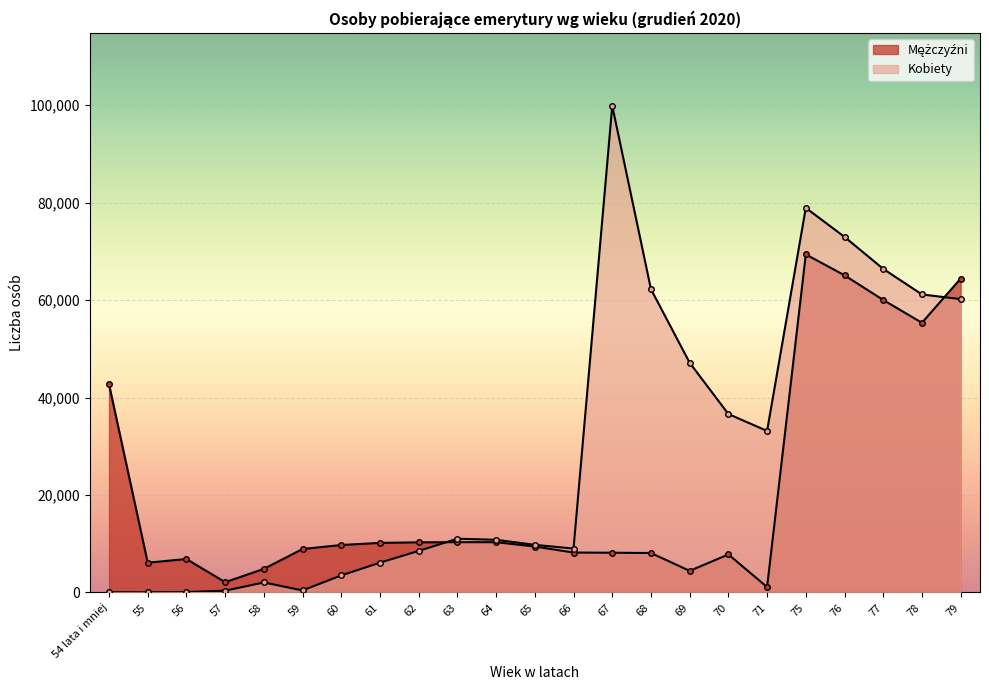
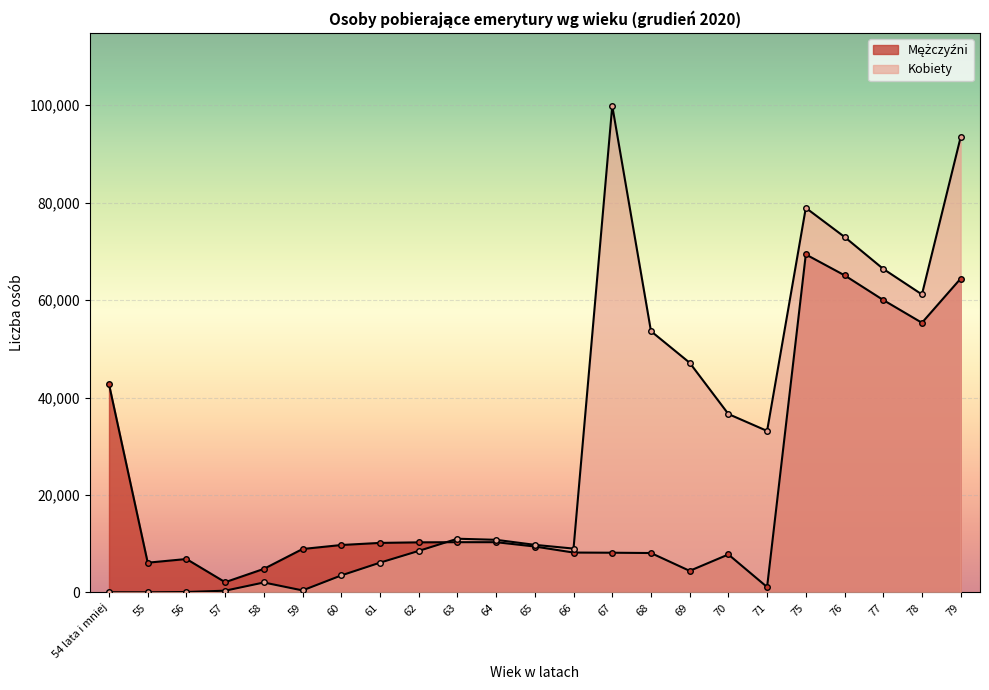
Kobiety, 68: 62,000 -> 54,000
Kobiety, 79: 60,000 -> 93,000
